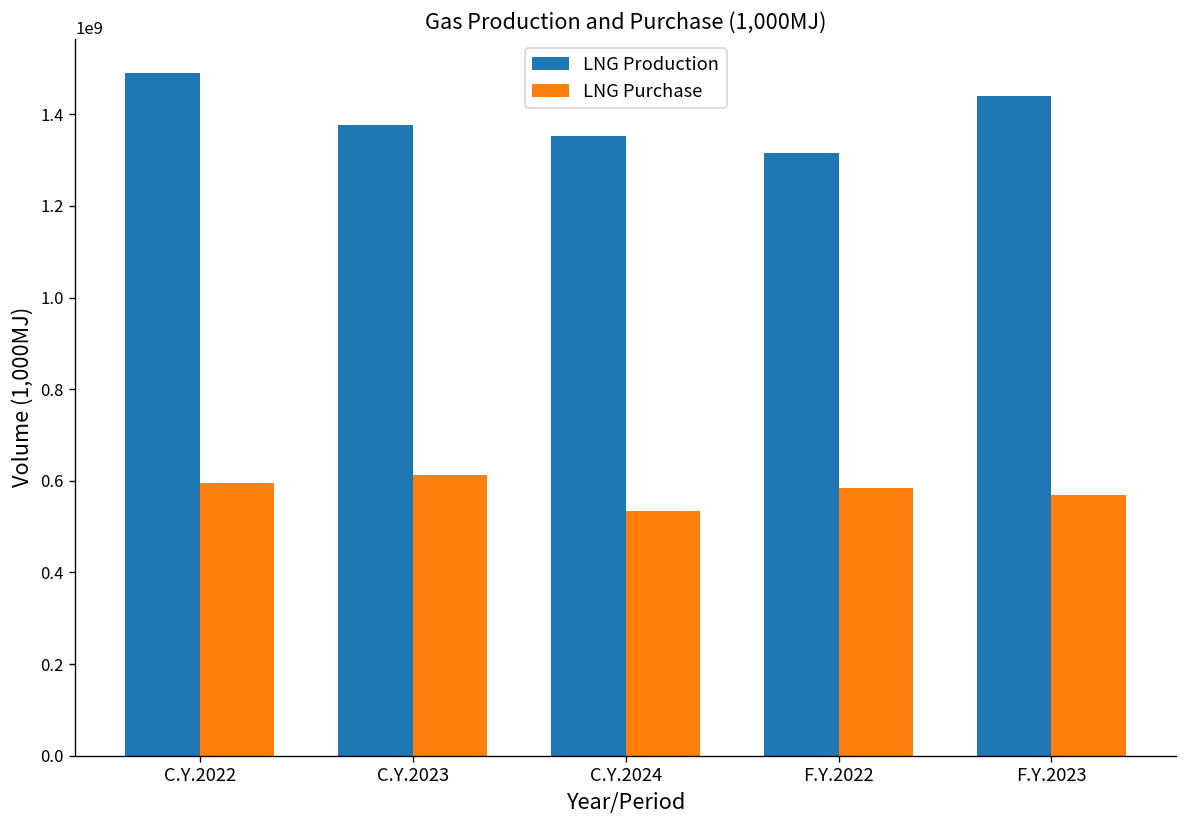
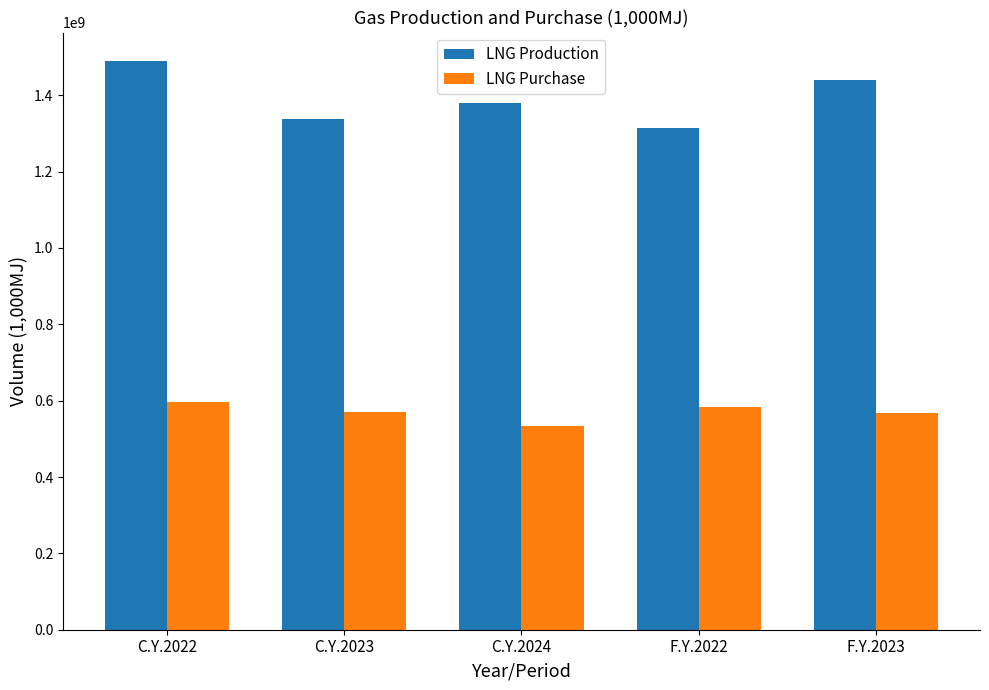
LNG Production, C.Y.2023: 1380000000 -> 1340000000
LNG Purchase, C.Y.2023: 610000000 -> 570000000
LNG Production, C.Y.2024: 1350000000 -> 1380000000
